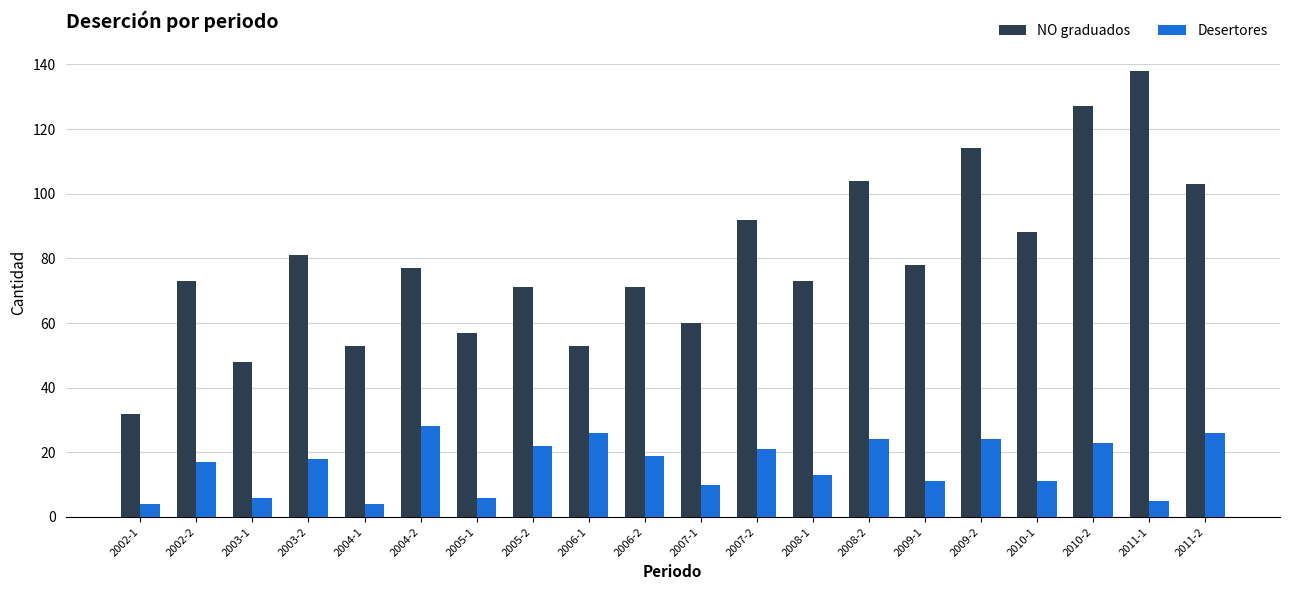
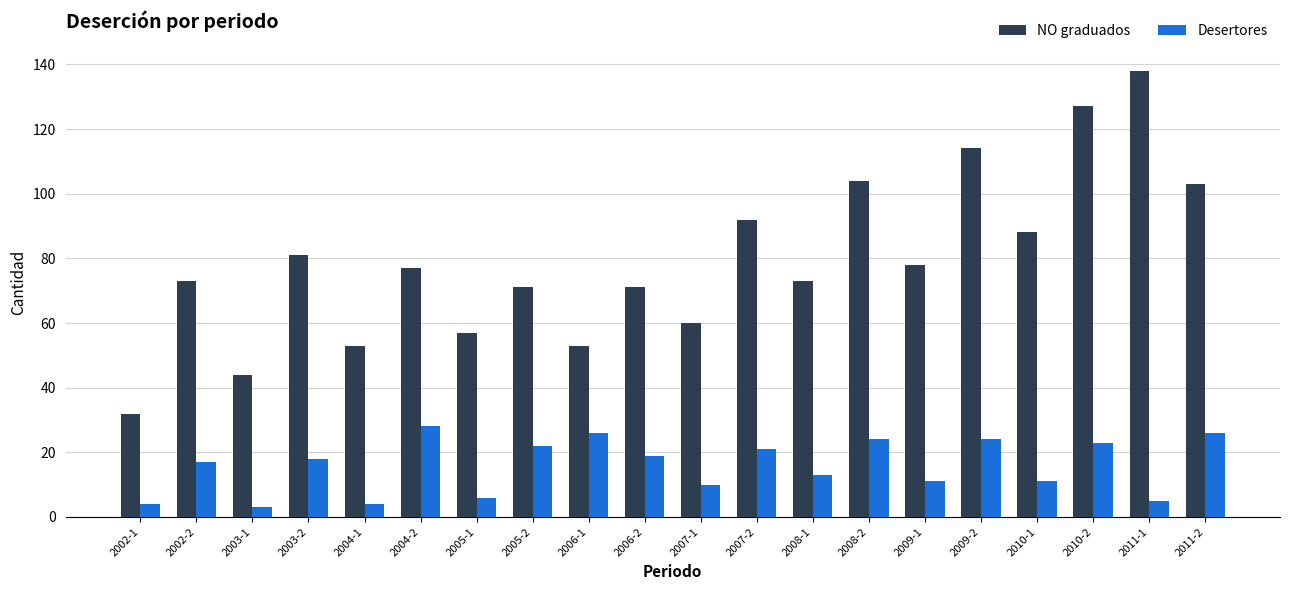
NO graduados, 2003-1: 48 -> 44
Desertores, 2003-1: 6 -> 3
